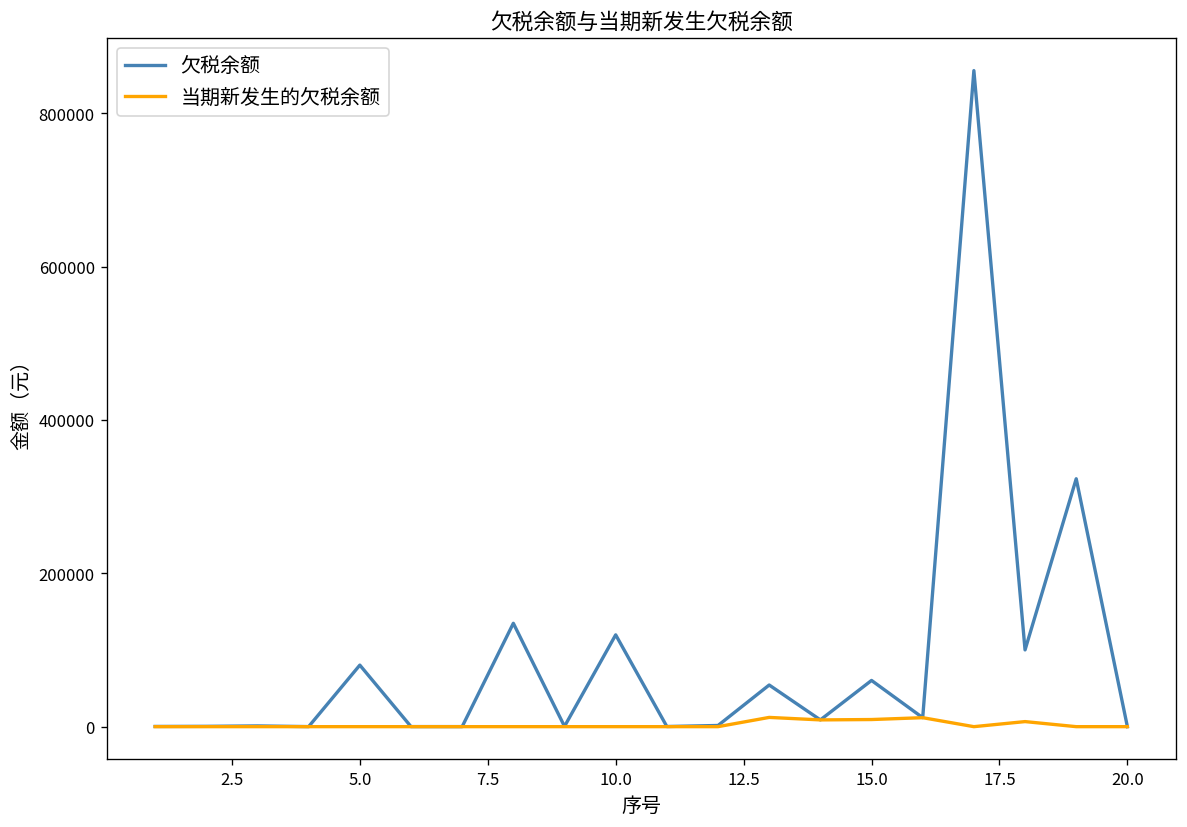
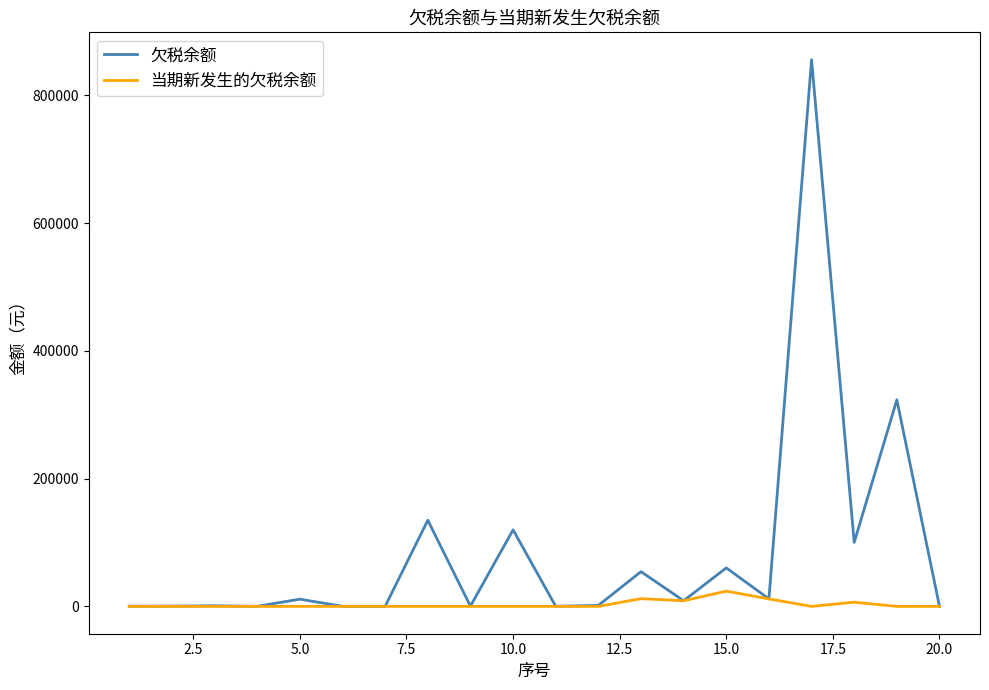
欠税余额, 5.0: 80000 -> 10000
当期新发生的欠税余额, 15.0: 10000 -> 20000
